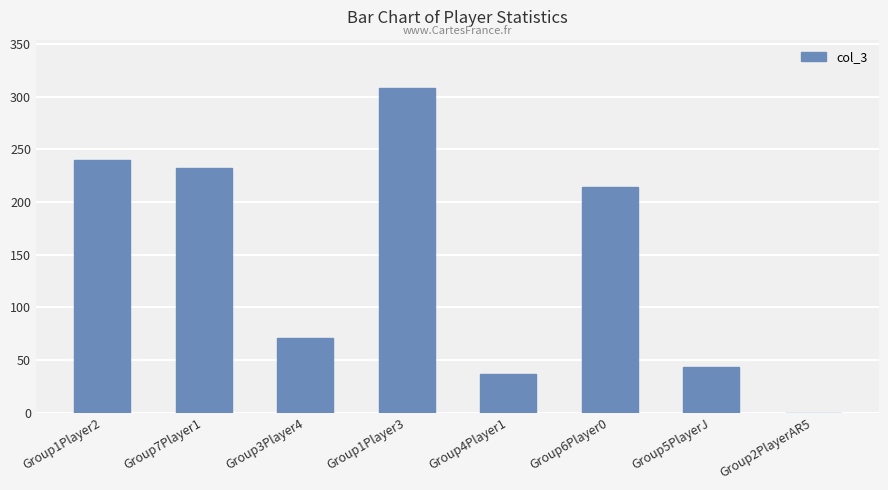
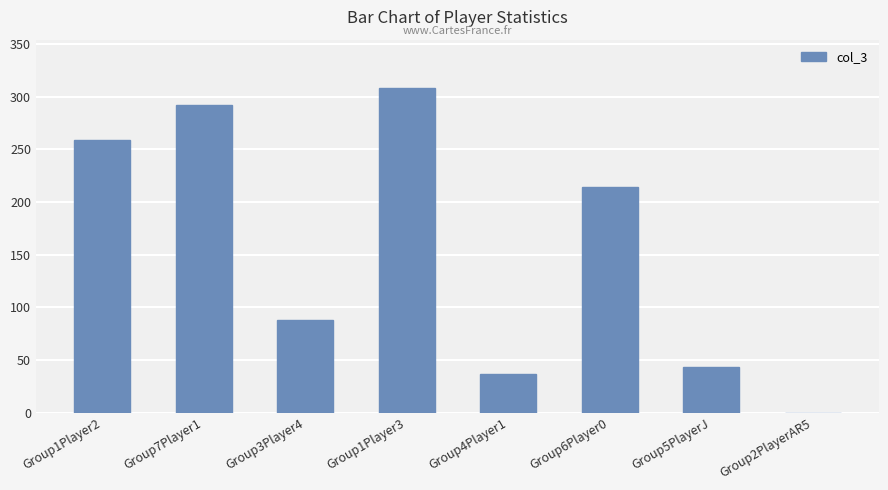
Group1Player2: 240 -> 259
Group7Player1: 232 -> 293
Group3Player4: 71 -> 88
